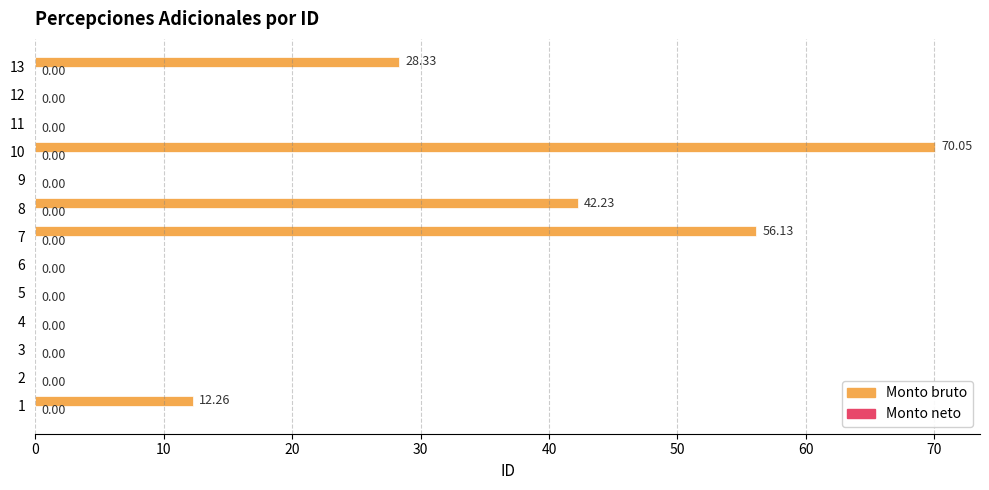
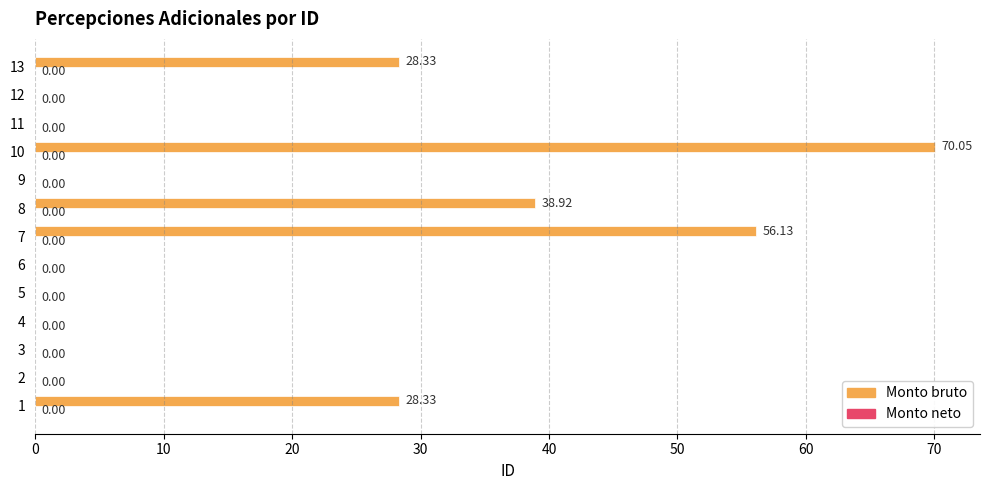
Monto bruto, 8: 42.23 -> 38.92
Monto bruto, 1: 12.26 -> 28.33
